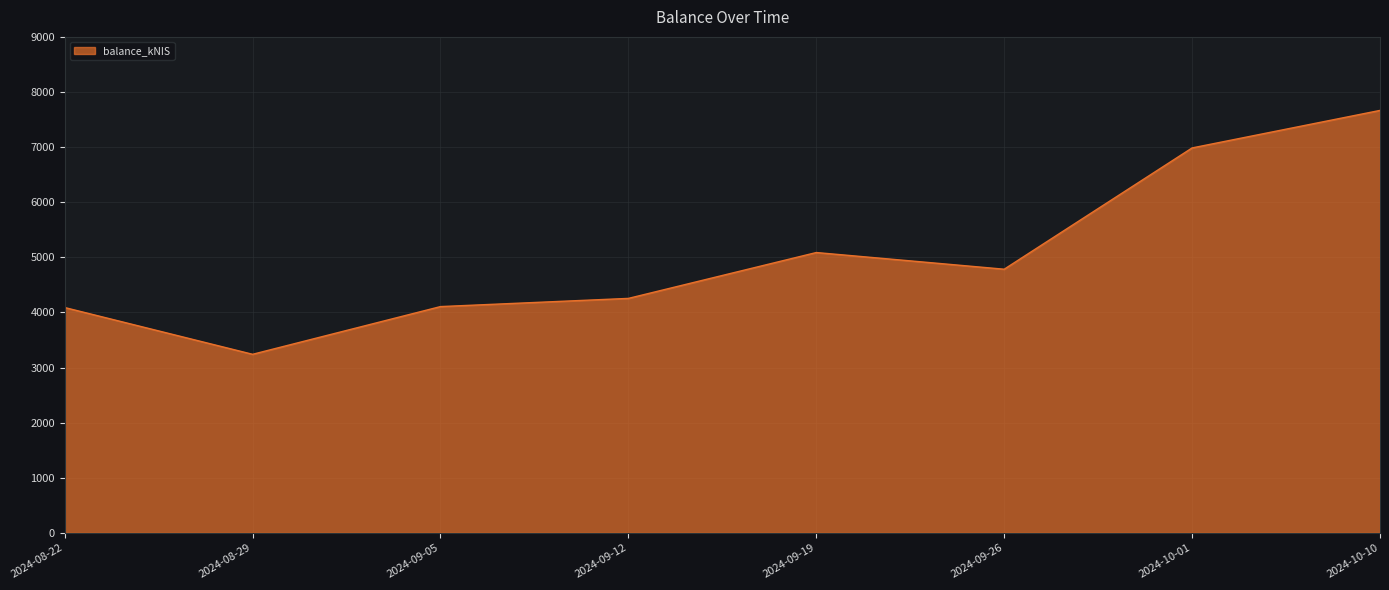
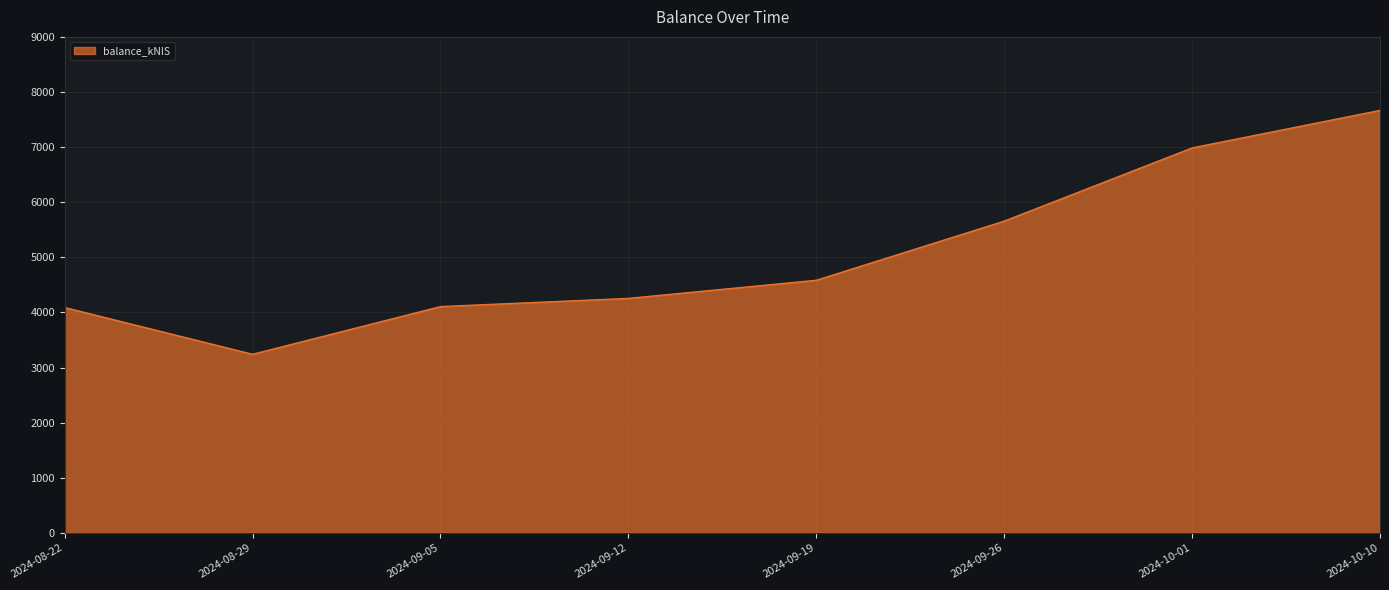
2024-09-19: 5100 -> 4600
2024-09-26: 4800 -> 5700
